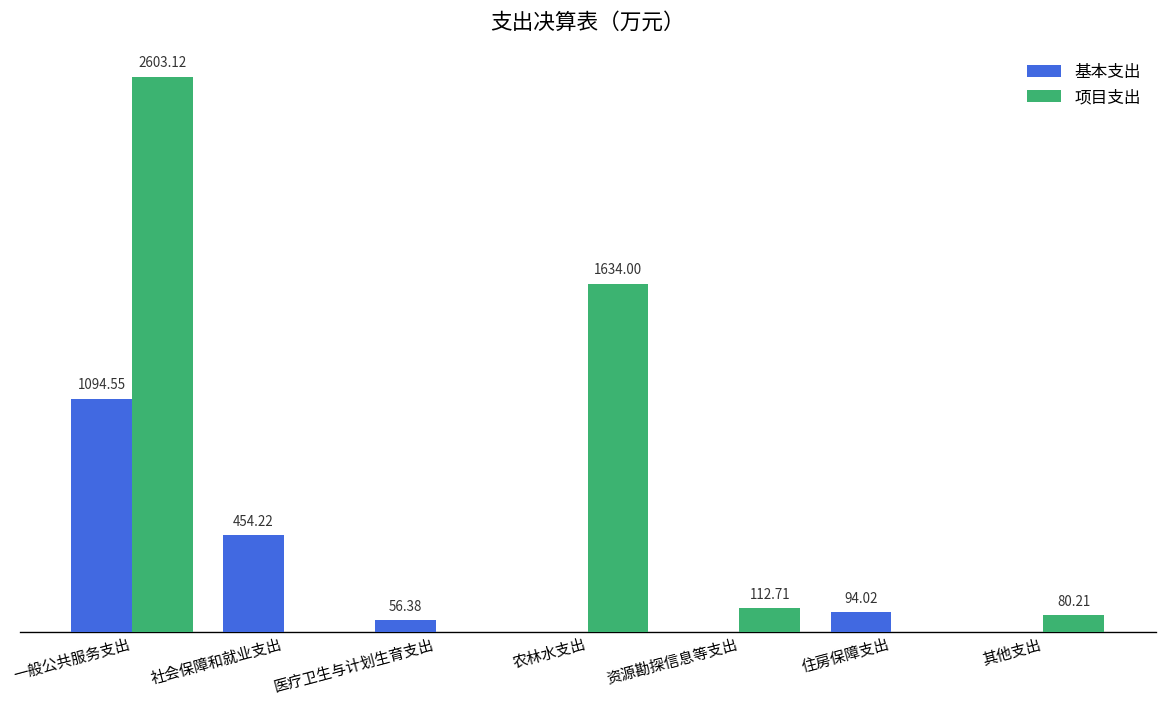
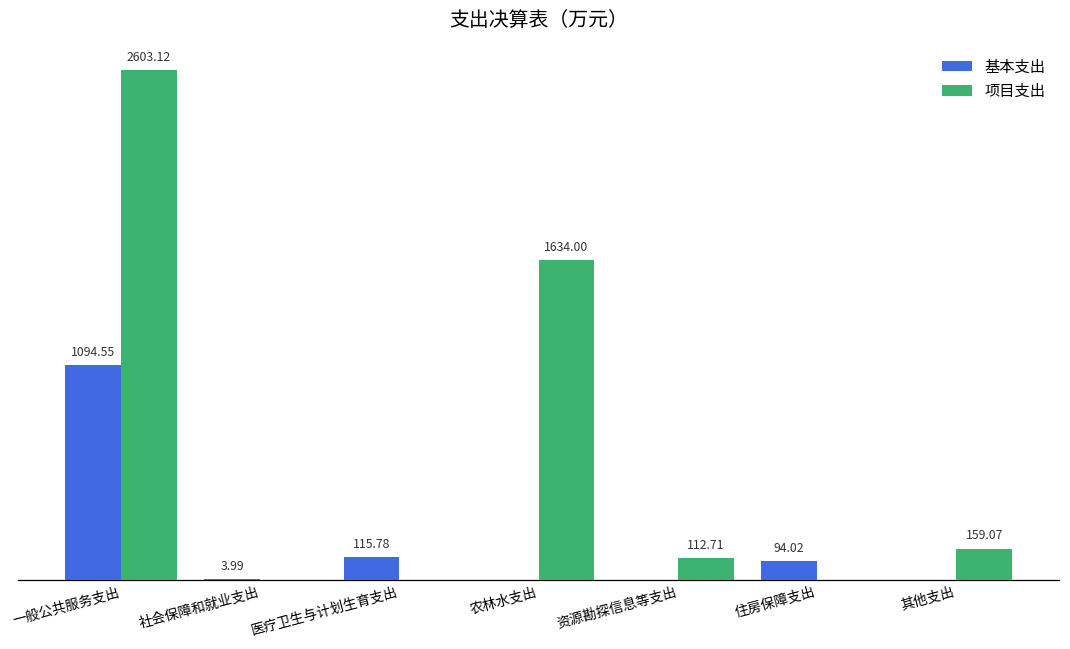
基本支出, 社会保障和就业支出: 454.22 -> 3.99
基本支出, 医疗卫生与计划生育支出: 56.38 -> 115.78
项目支出, 其他支出: 80.21 -> 159.07
